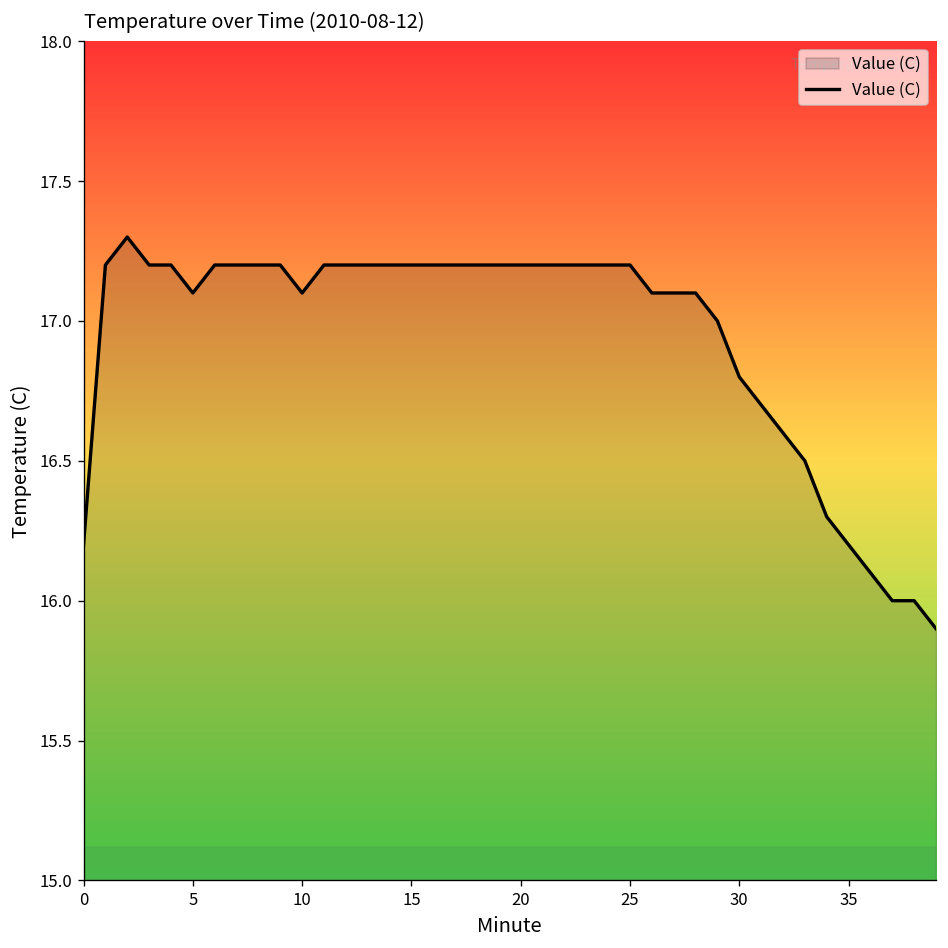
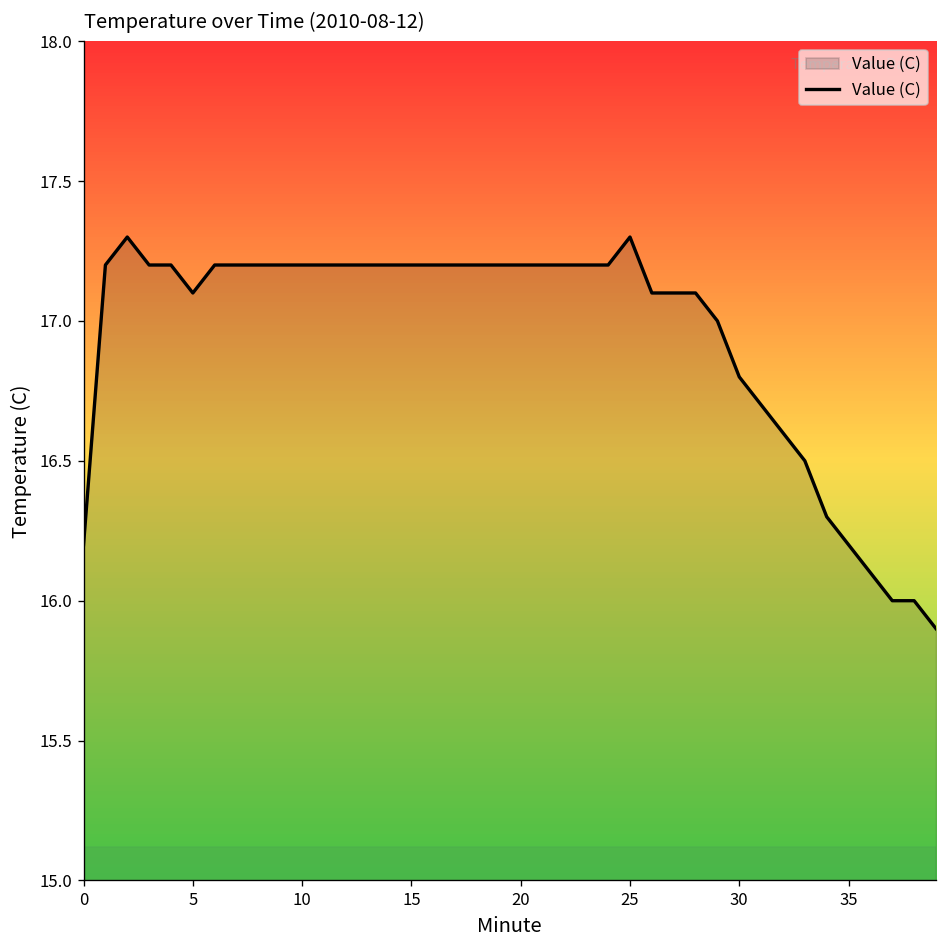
10: 17.1 -> 17.2
25: 17.2 -> 17.3
